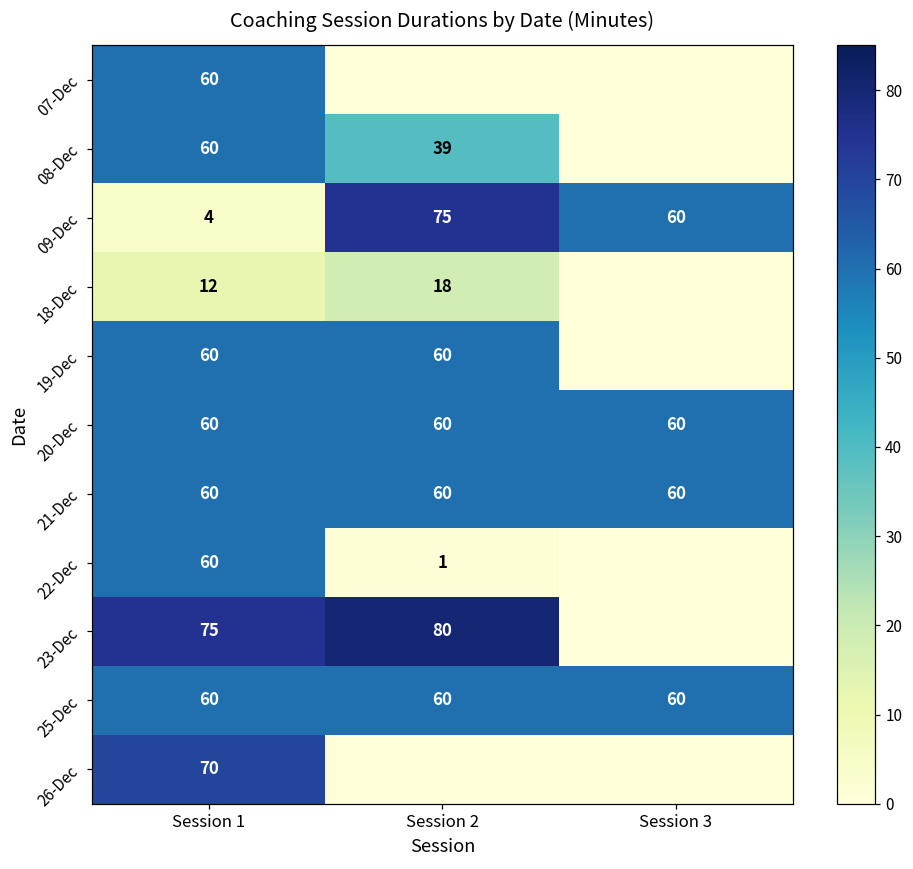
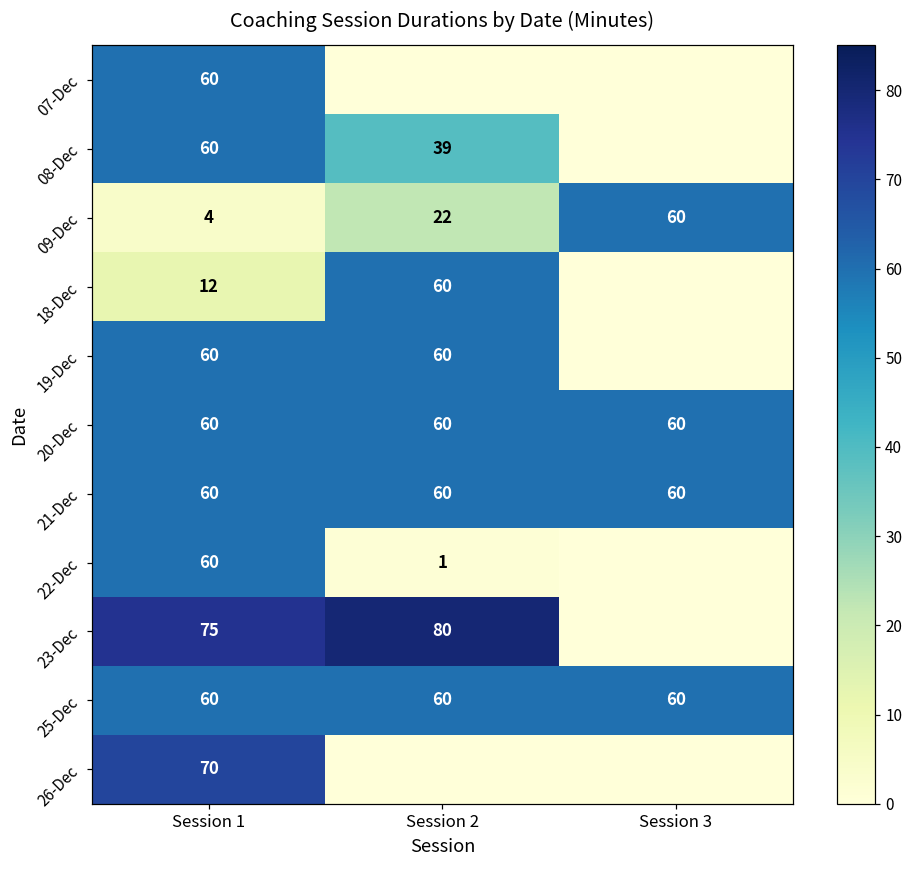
09-Dec, Session 2: 75 -> 22
18-Dec, Session 2: 18 -> 60
